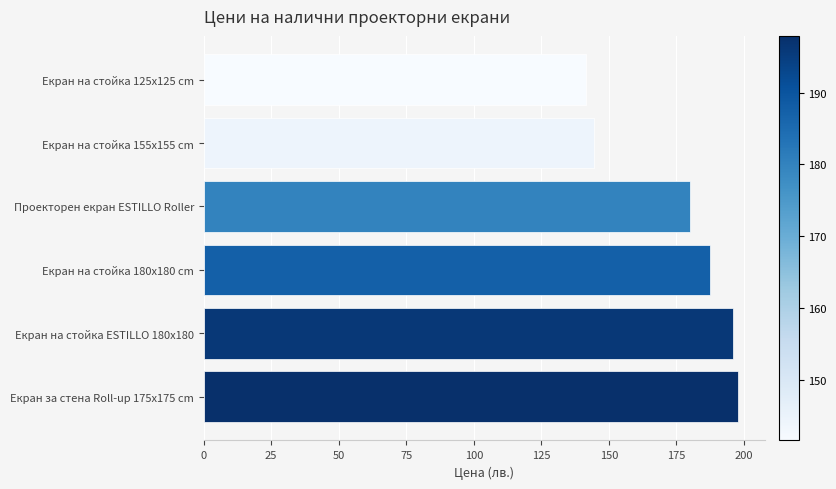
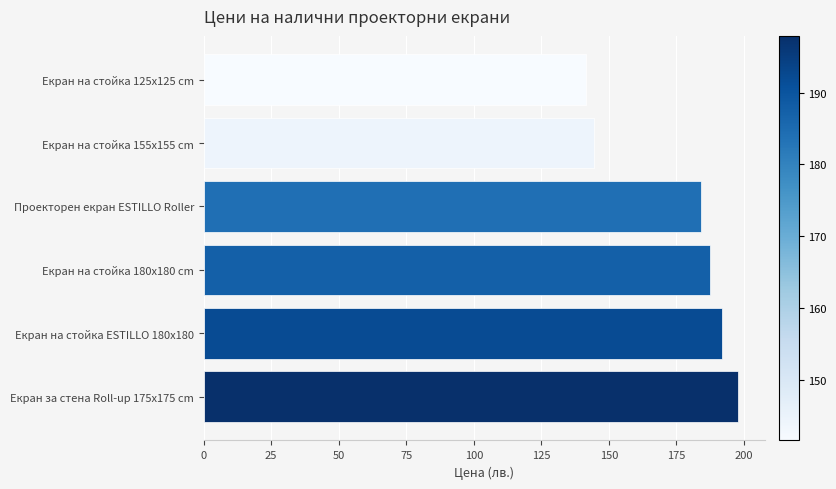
Проекторен екран ESTILLO Roller: 180 -> 184
Екран на стойка ESTILLO 180x180: 196 -> 192
